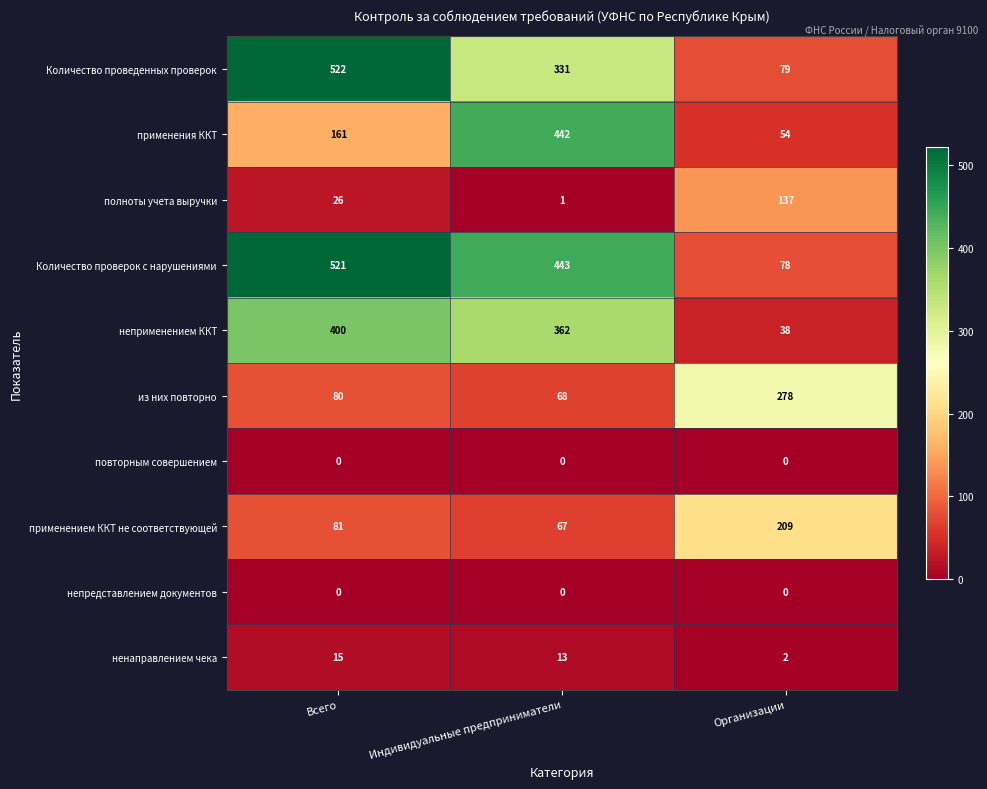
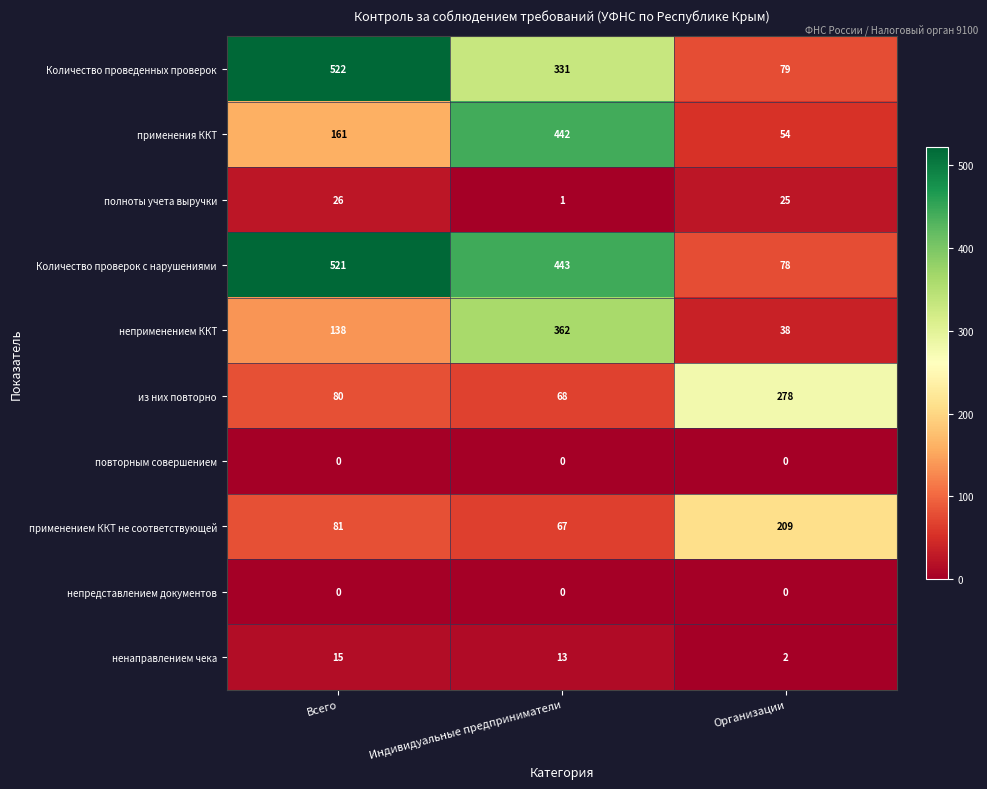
полноты учета выручки, Организации: 137 -> 25
неприменением ККТ, Всего: 400 -> 138
